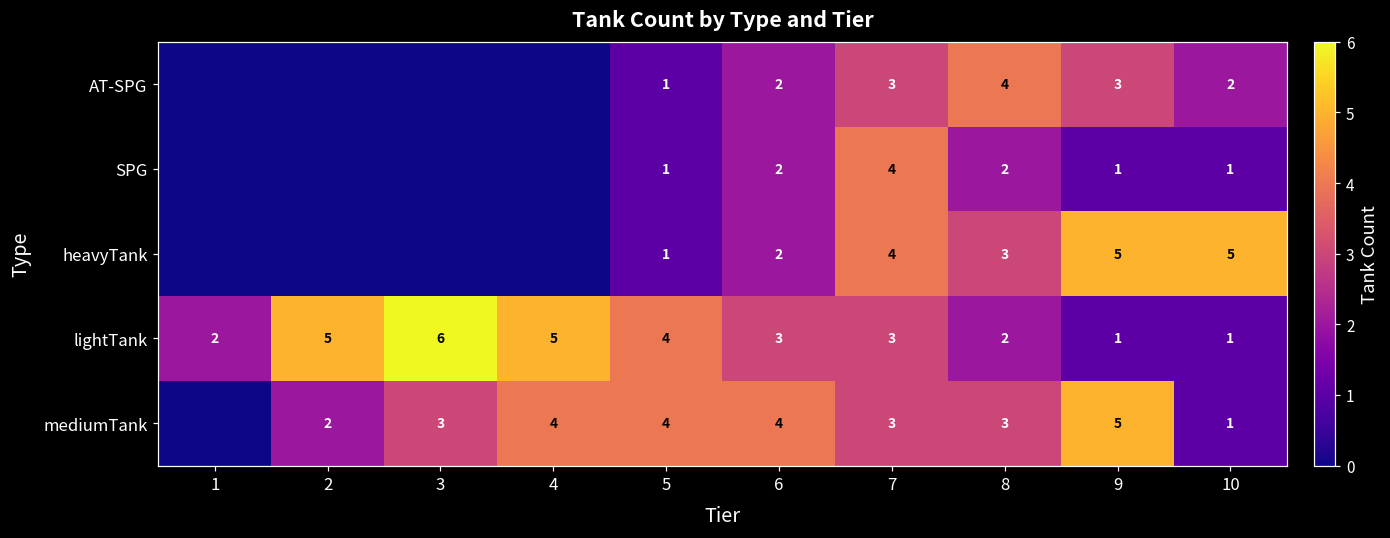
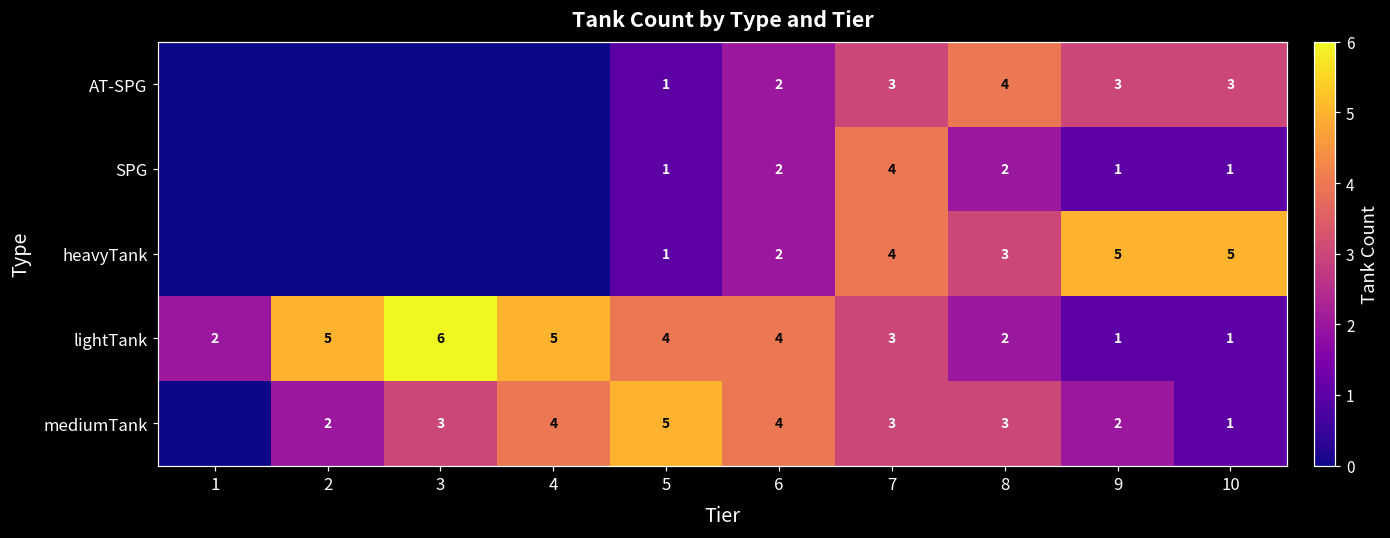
AT-SPG, 10: 2 -> 3
lightTank, 6: 3 -> 4
mediumTank, 5: 4 -> 5
mediumTank, 9: 5 -> 2
